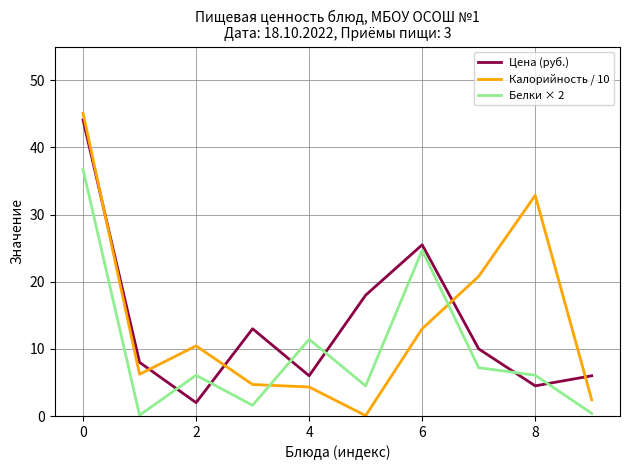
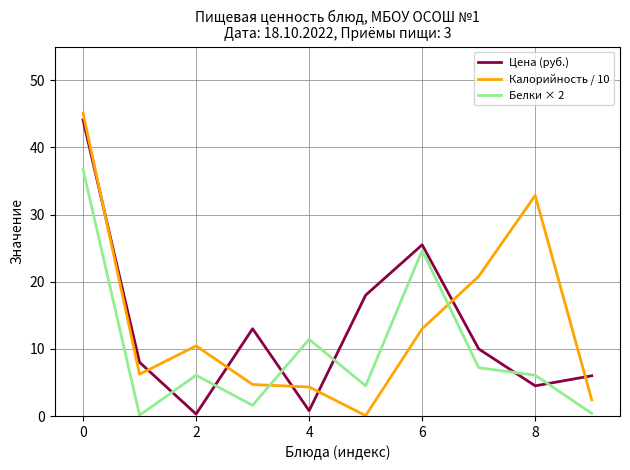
Цена (руб.), 2: 2 -> 0
Цена (руб.), 4: 6 -> 1
